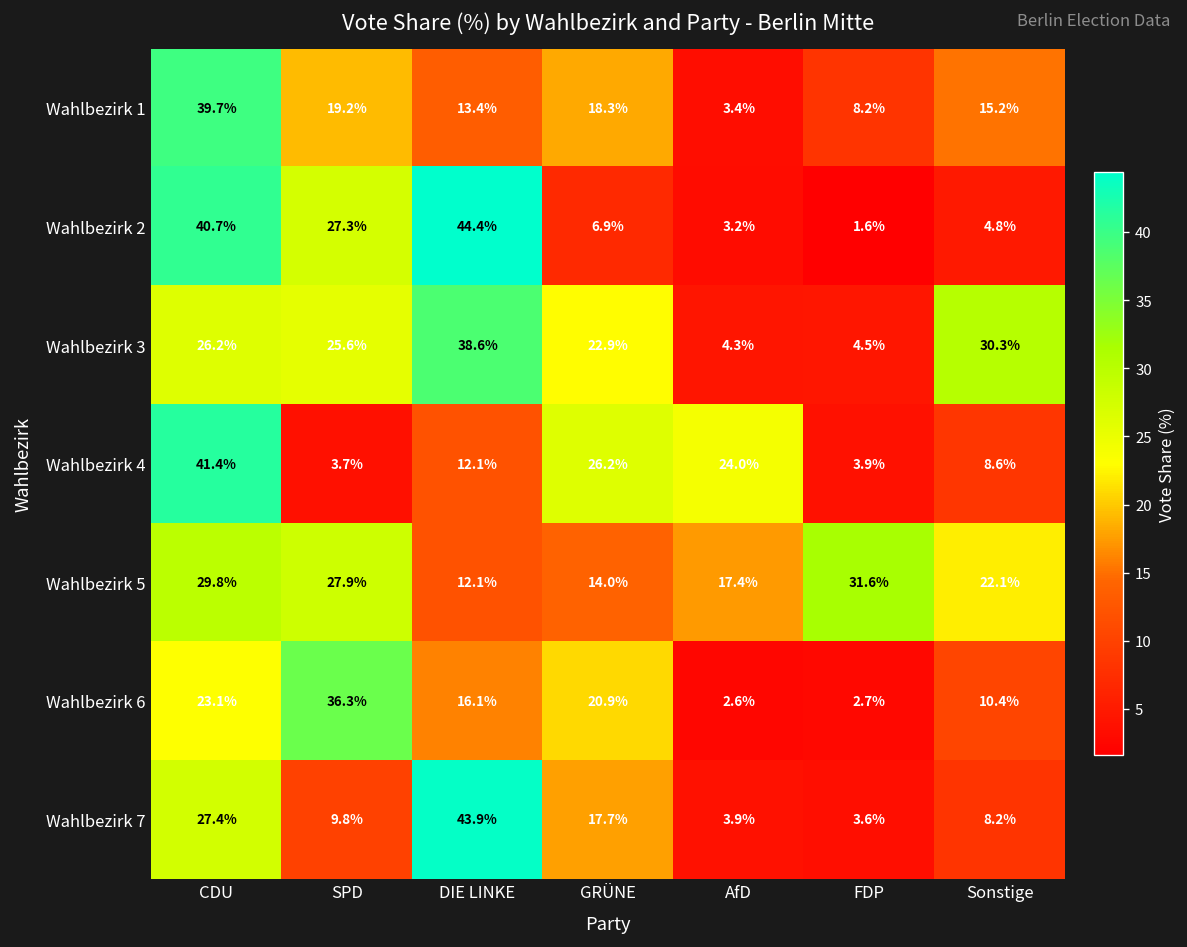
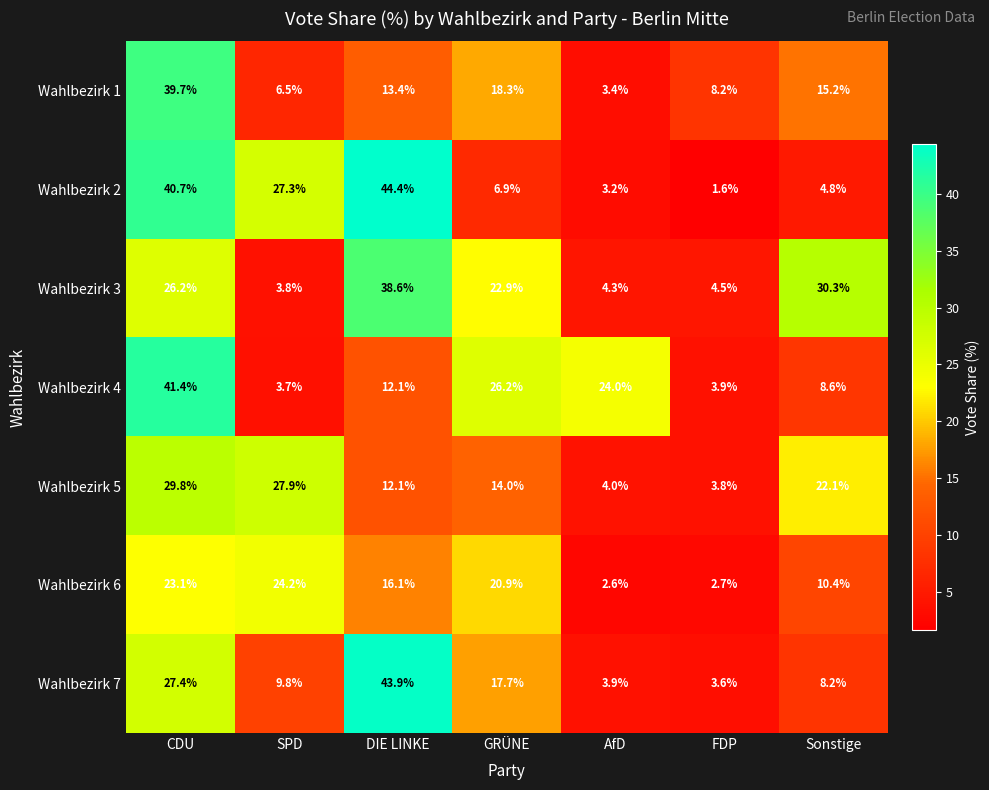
Wahlbezirk 1, SPD: 19.2% -> 6.5%
Wahlbezirk 3, SPD: 25.6% -> 3.8%
Wahlbezirk 5, AfD: 17.4% -> 4.0%
Wahlbezirk 5, FDP: 31.6% -> 3.8%
Wahlbezirk 6, SPD: 36.3% -> 24.2%
